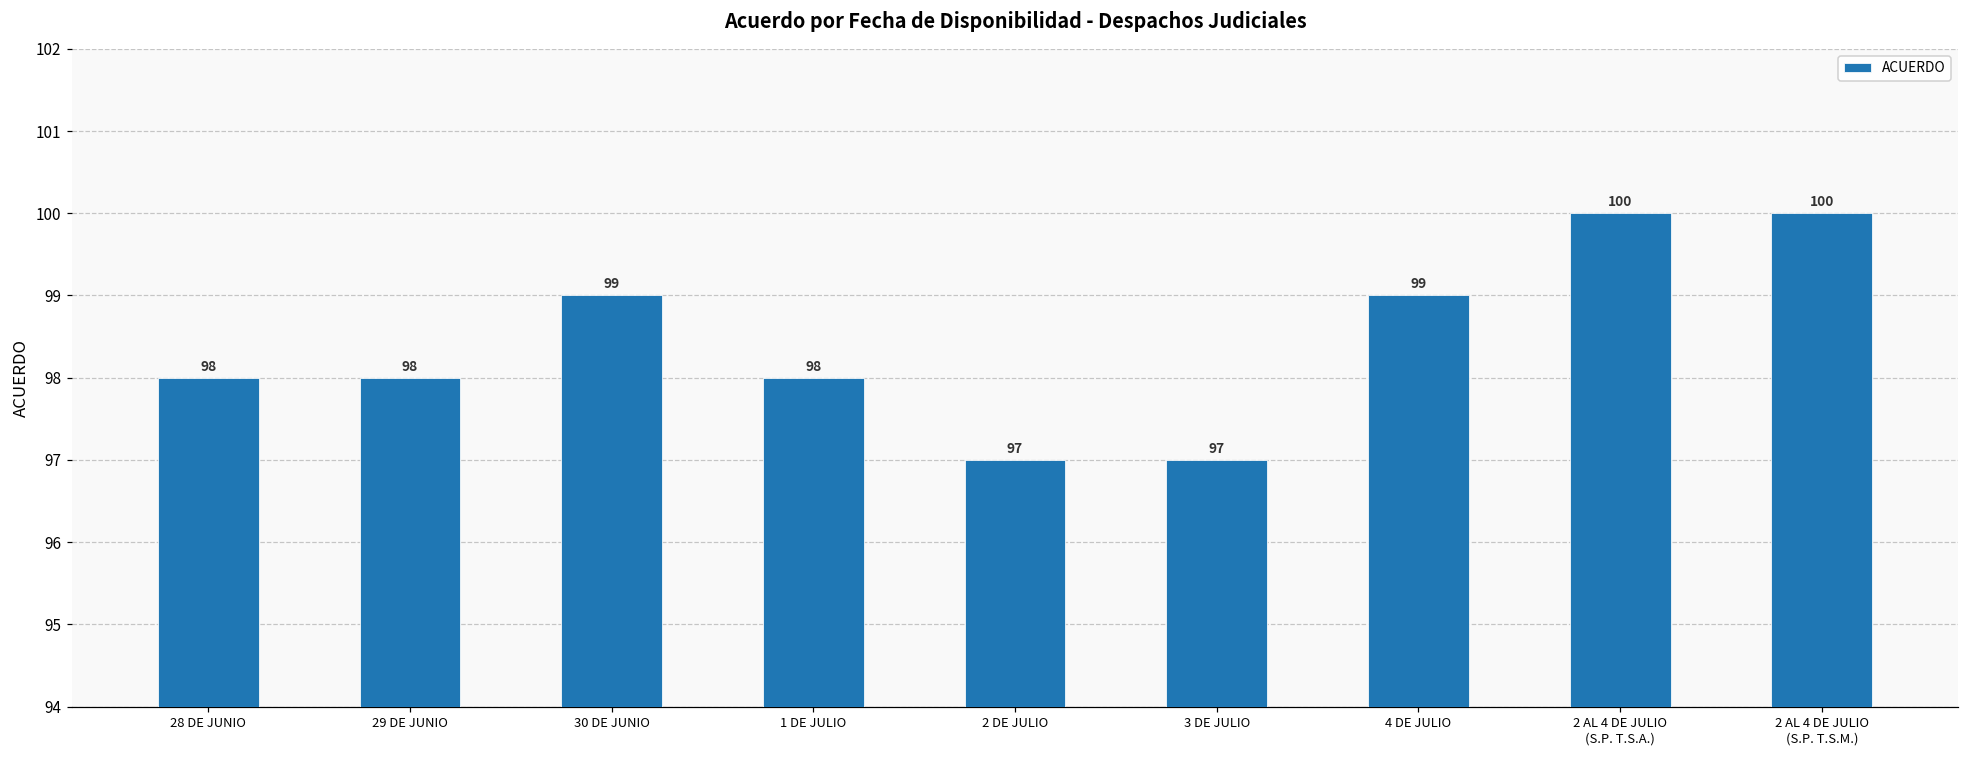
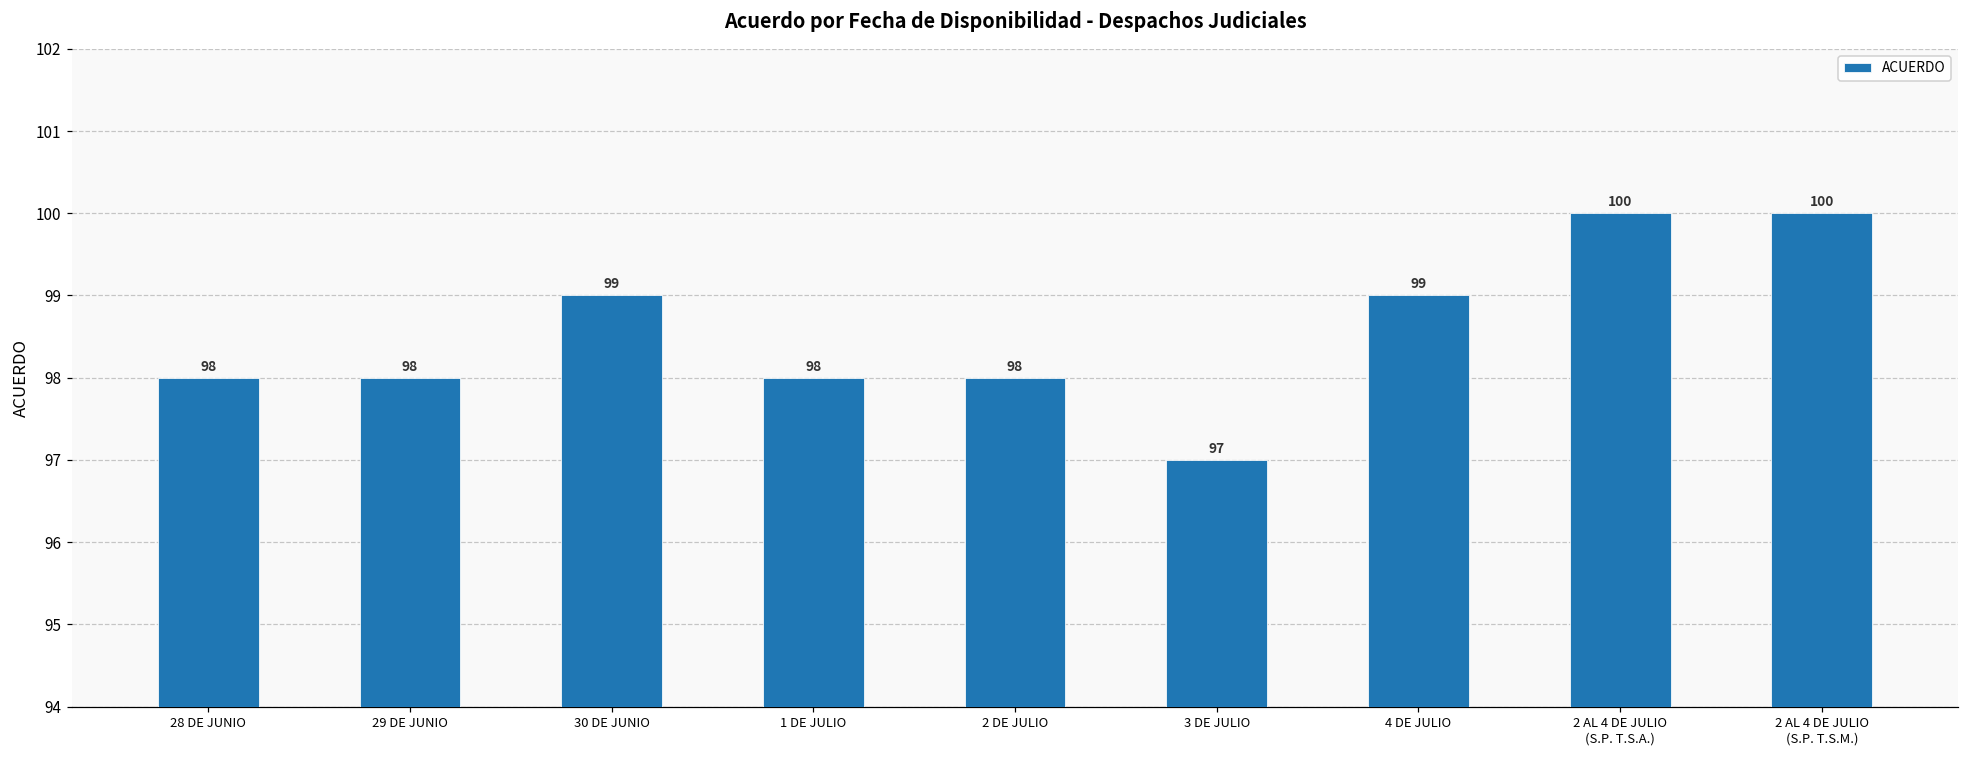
2 DE JULIO: 97 -> 98
